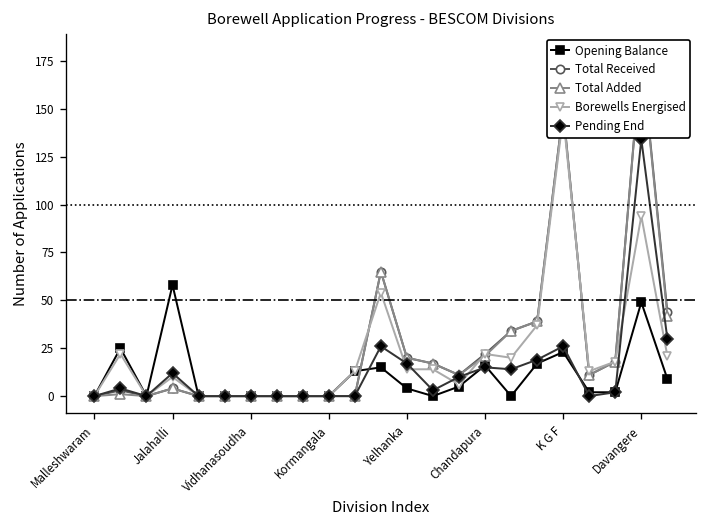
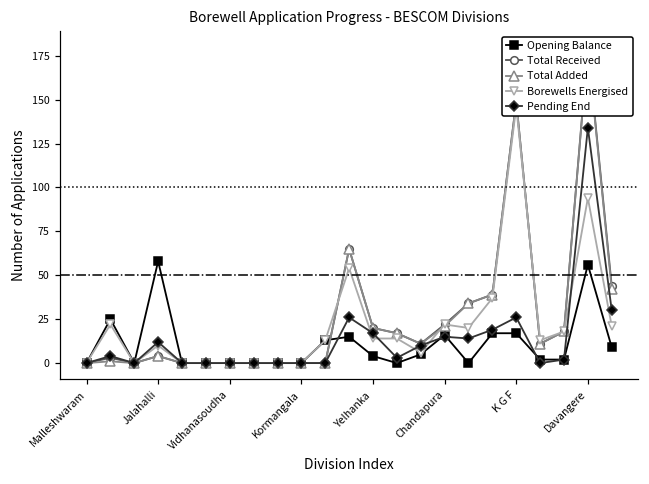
Opening Balance, K G F: 23 -> 17
Opening Balance, Davangere: 49 -> 56
